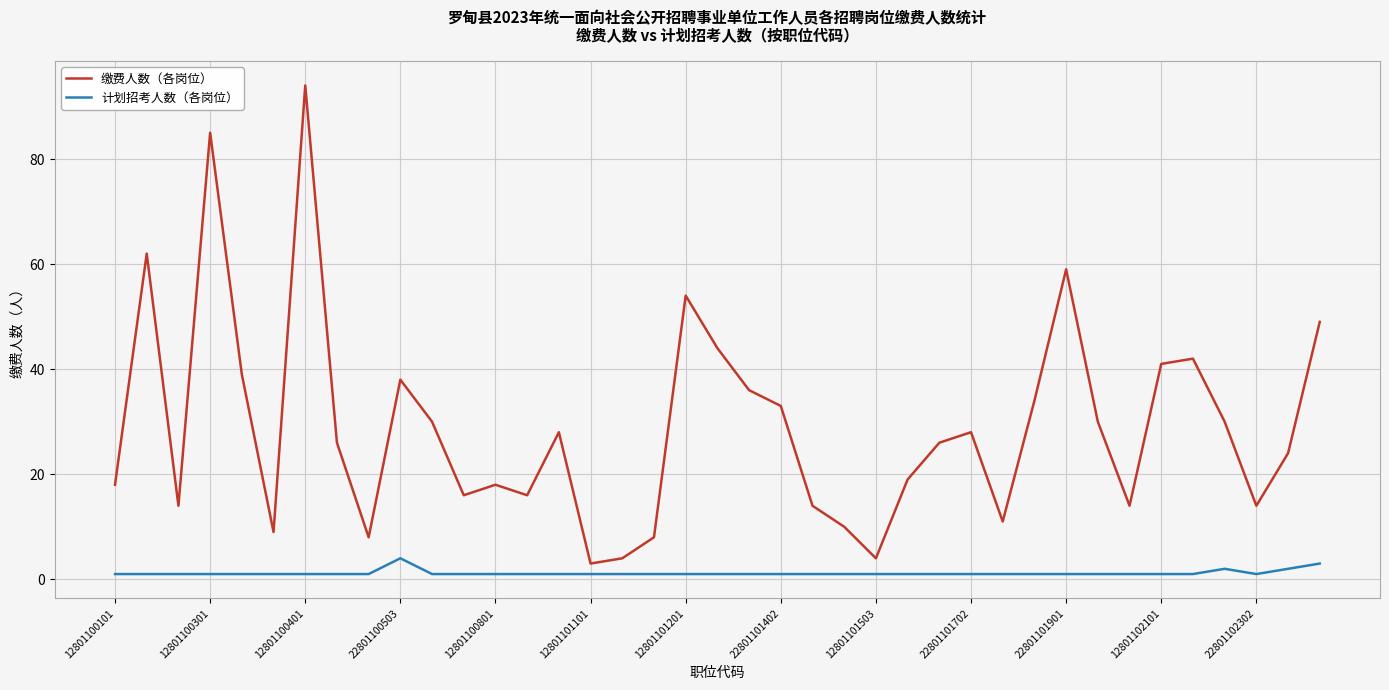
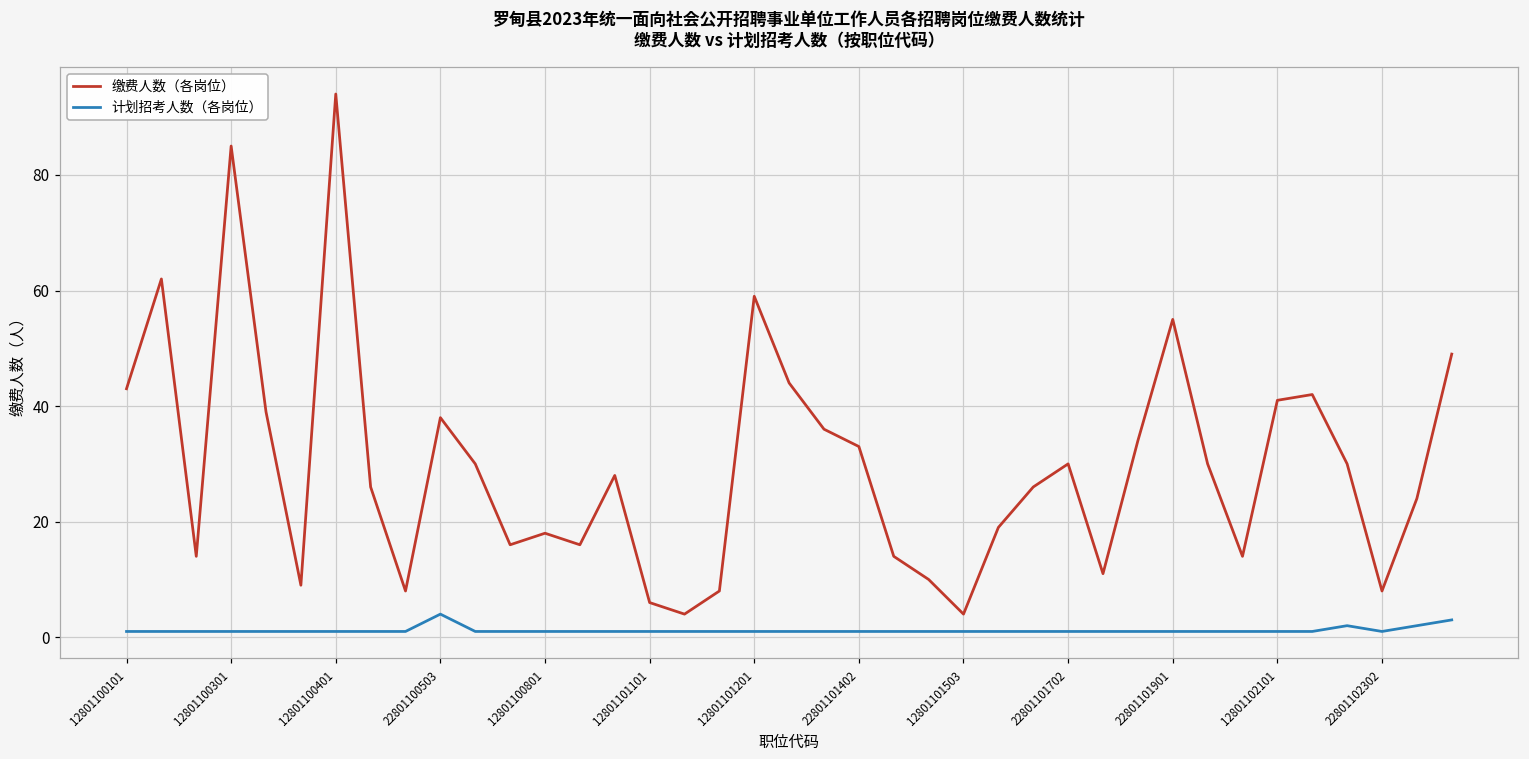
缴费人数（各岗位）, 12801100101: 18 -> 43
缴费人数（各岗位）, 12801101101: 3 -> 6
缴费人数（各岗位）, 12801101201: 54 -> 59
缴费人数（各岗位）, 22801101702: 28 -> 30
缴费人数（各岗位）, 22801101901: 59 -> 55
缴费人数（各岗位）, 22801102302: 14 -> 8
